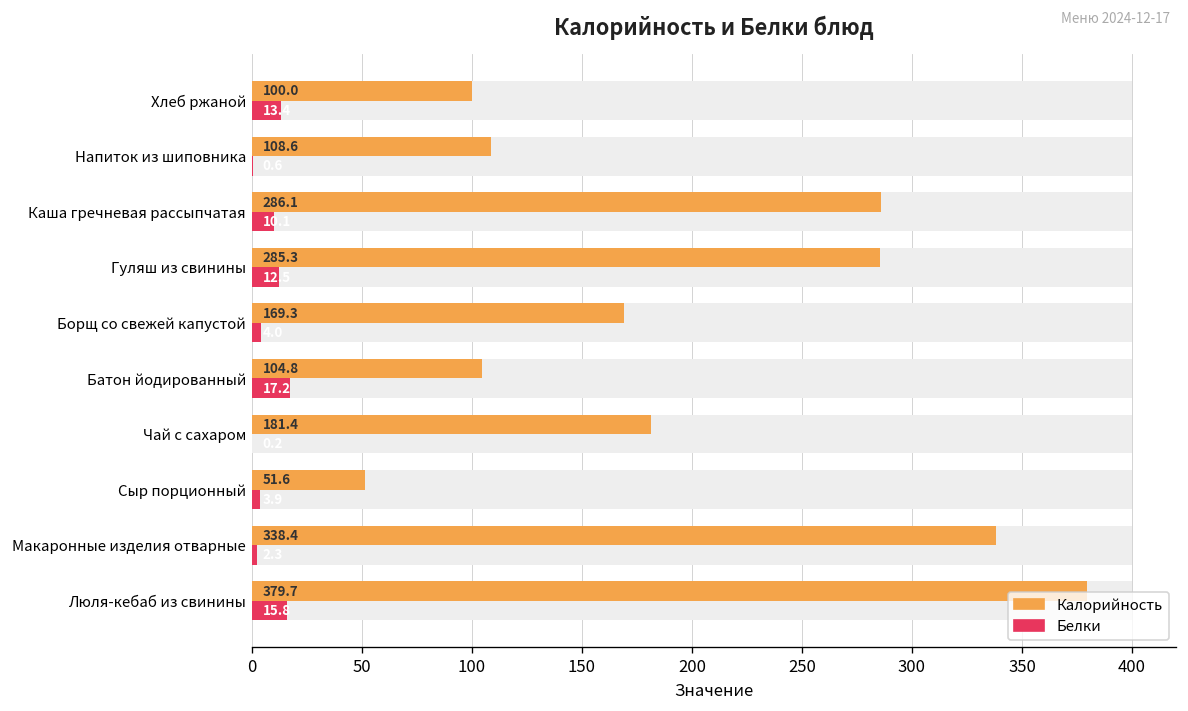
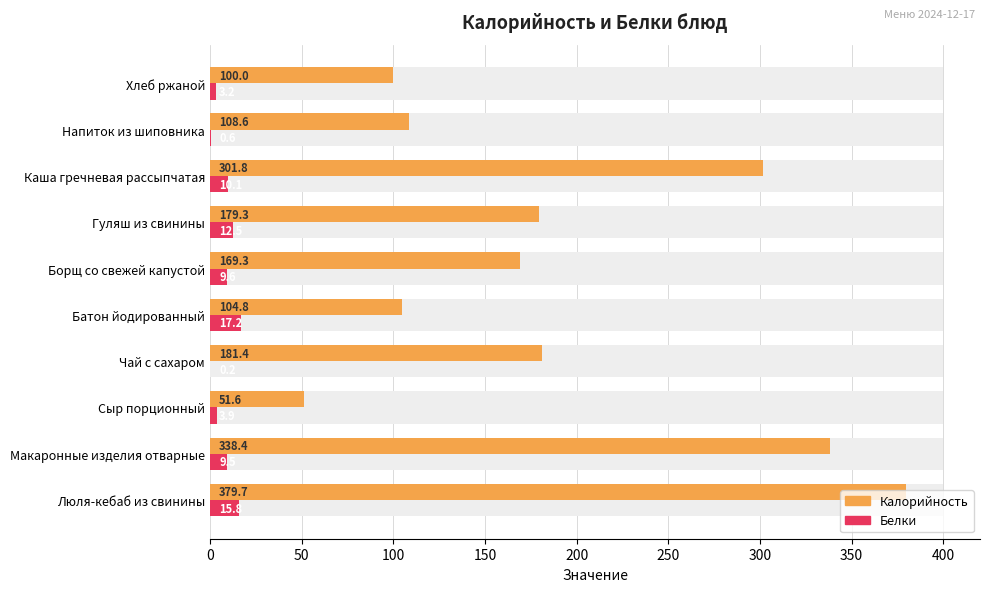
Белки, Хлеб ржаной: 13 -> 3
Калорийность, Каша гречневая рассыпчатая: 286.1 -> 301.8
Калорийность, Гуляш из свинины: 285.3 -> 179.3
Белки, Борщ со свежей капустой: 4 -> 10
Белки, Макаронные изделия отварные: 2 -> 10
